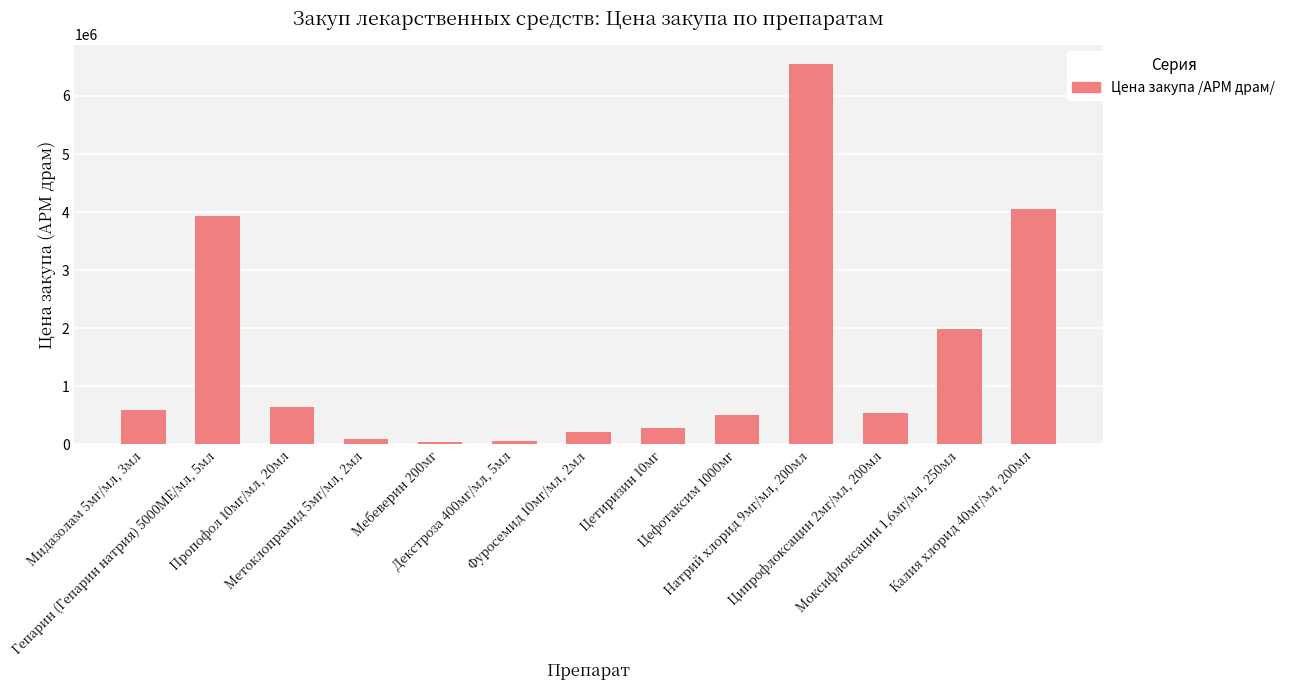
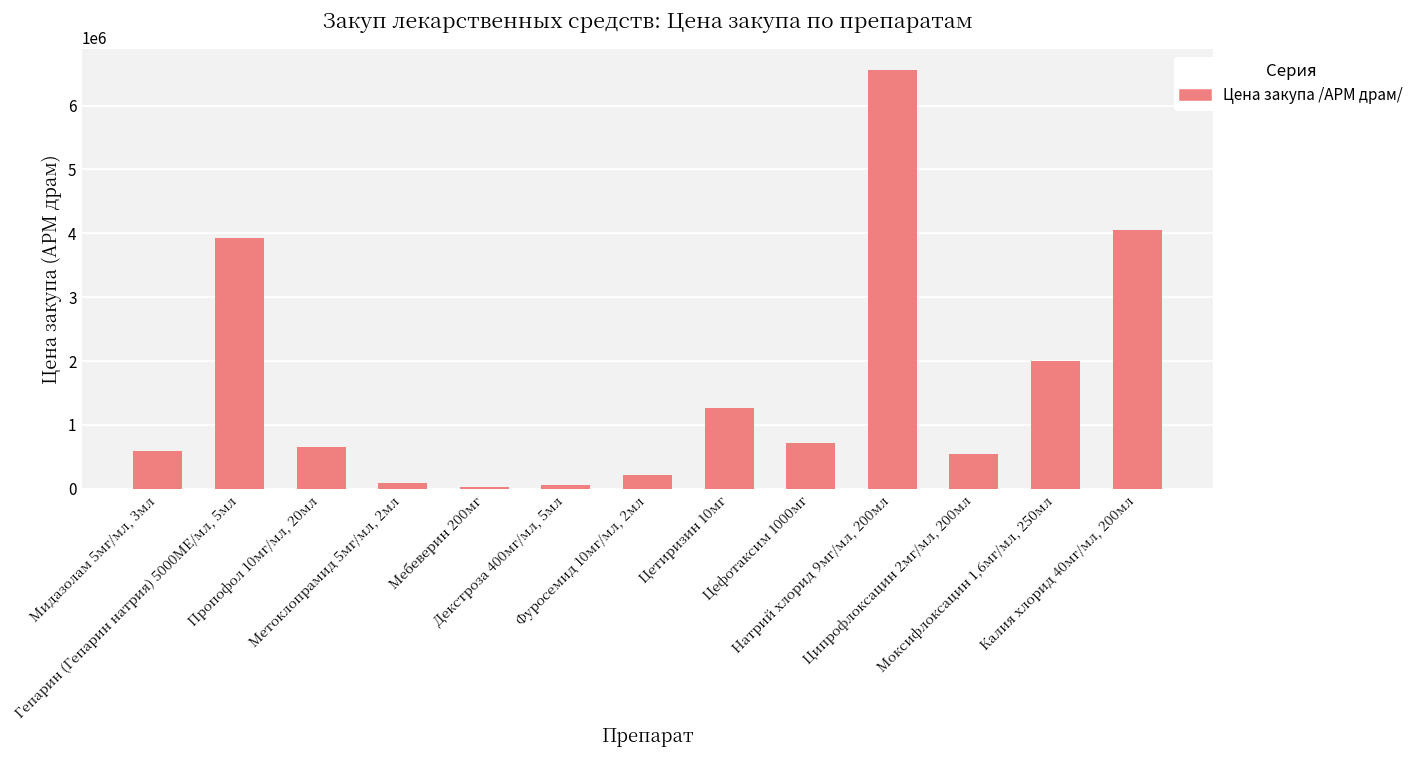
Цетиризин 10мг: 300000 -> 1300000
Цефотаксим 1000мг: 500000 -> 700000
